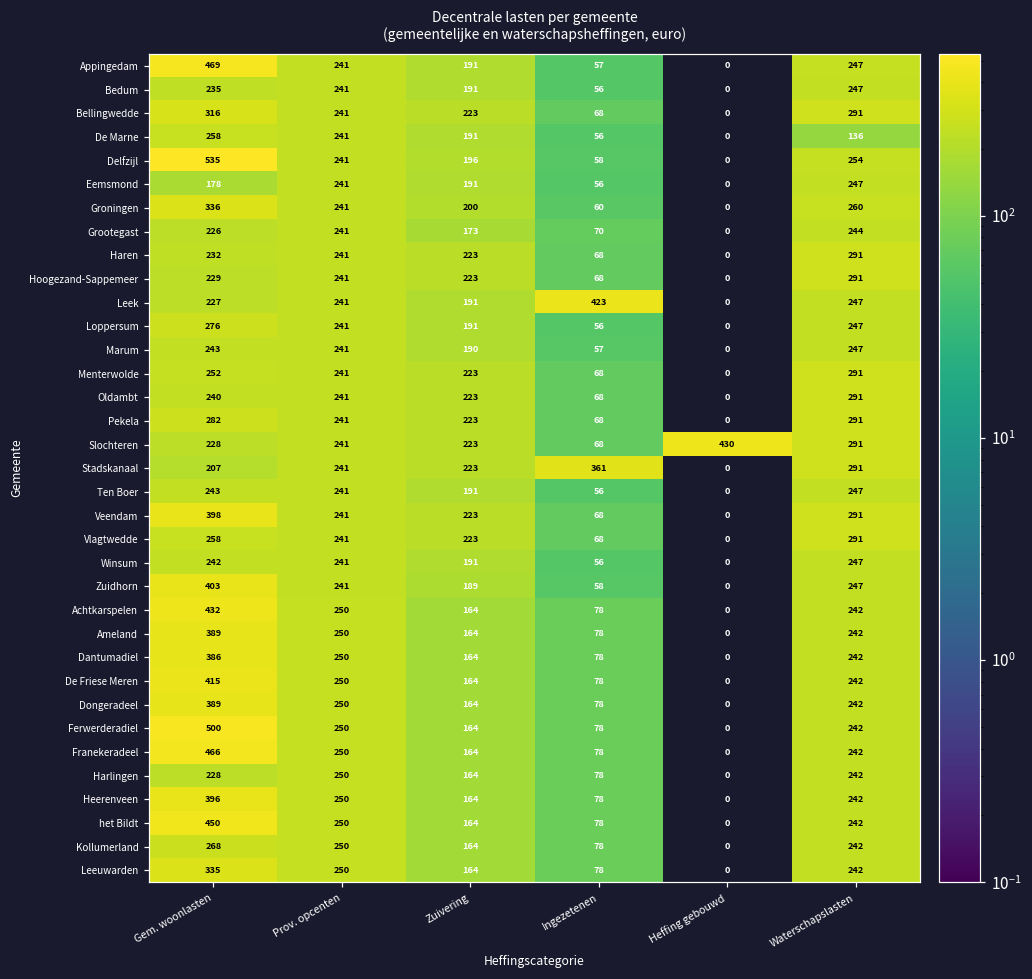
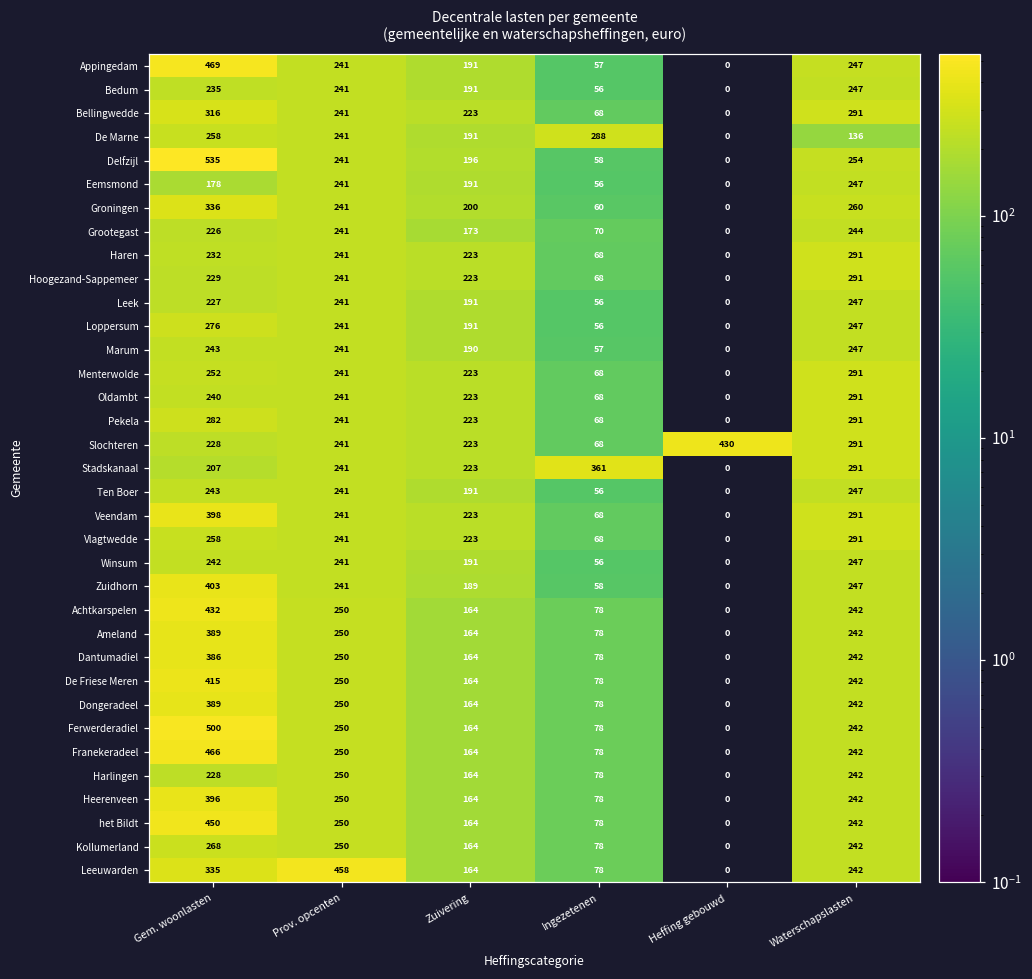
De Marne, Ingezetenen: 56 -> 288
Leek, Ingezetenen: 423 -> 56
Leeuwarden, Prov. opcenten: 250 -> 458
